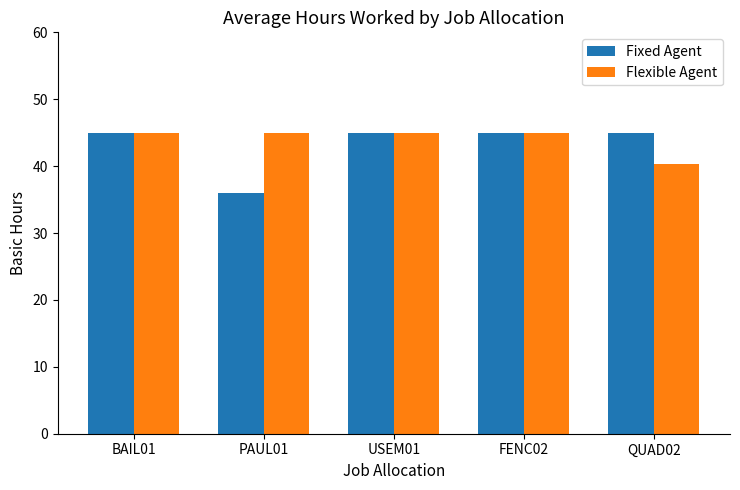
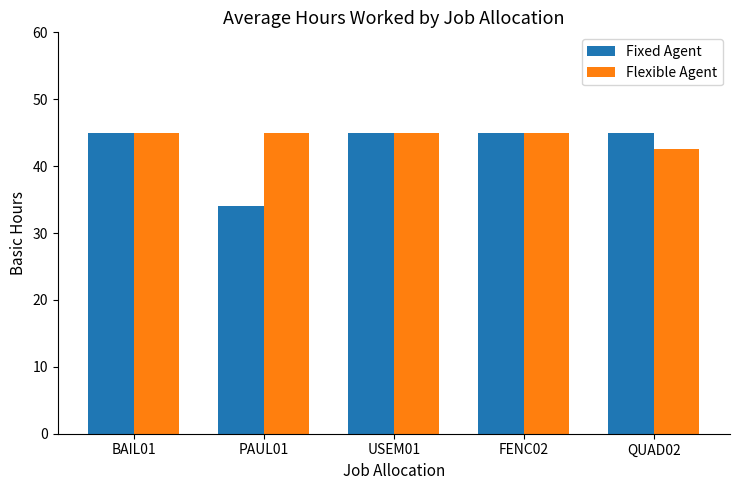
Fixed Agent, PAUL01: 36 -> 34
Flexible Agent, QUAD02: 40 -> 43
